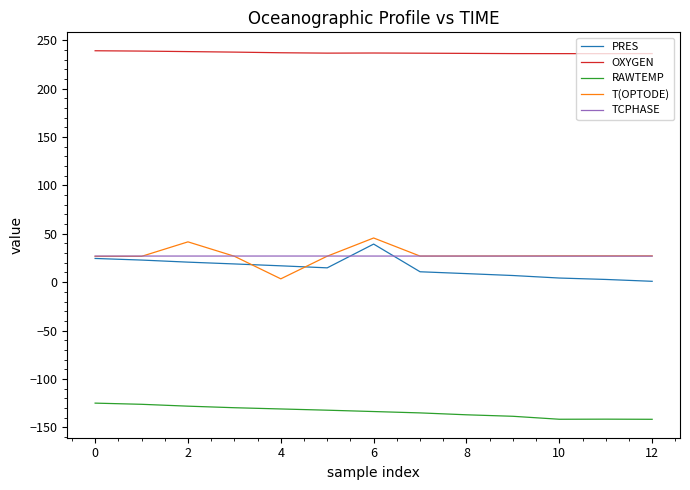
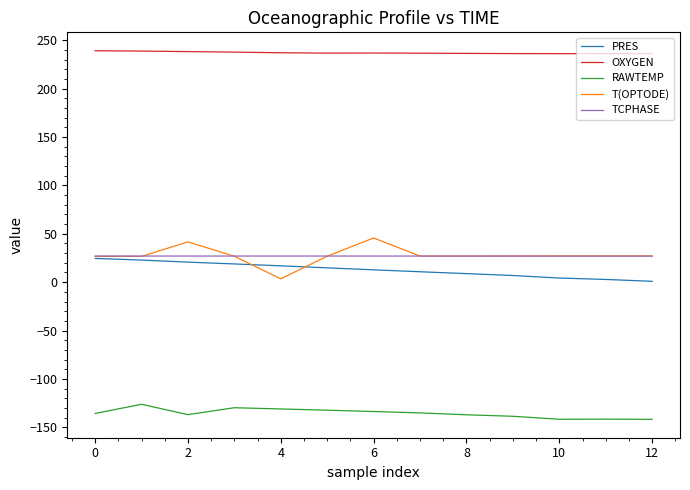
RAWTEMP, 0: -130 -> -140
RAWTEMP, 2: -130 -> -140
PRES, 6: 40 -> 10
